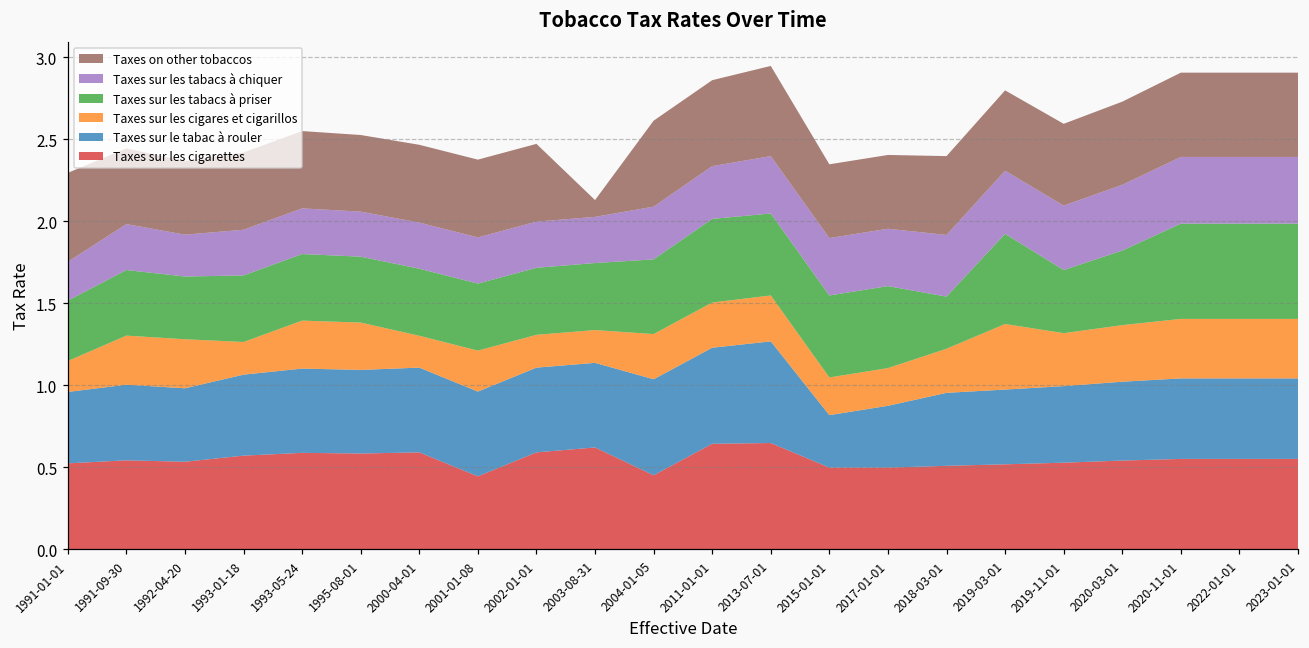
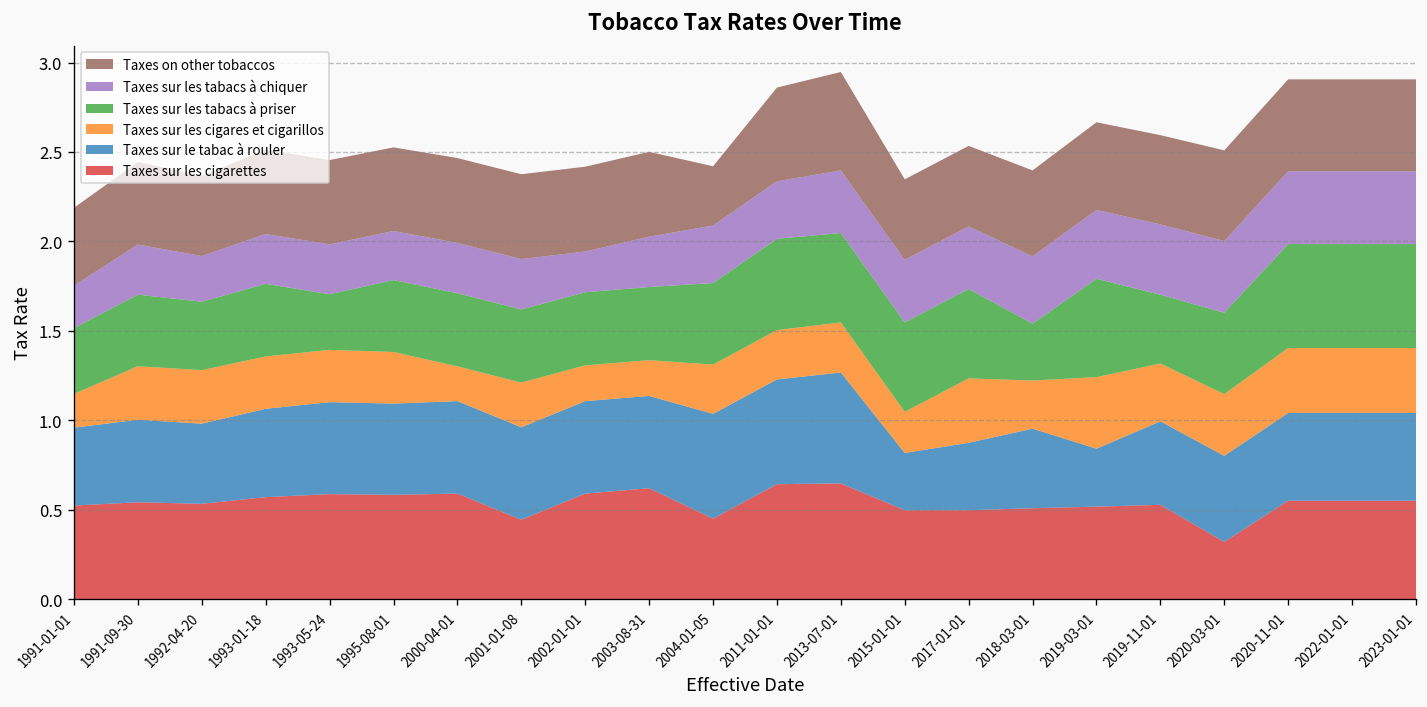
Taxes on other tobaccos, 1991-01-01: 0.54 -> 0.44
Taxes sur les cigares et cigarillos, 1993-01-18: 0.20 -> 0.29
Taxes sur les tabacs à priser, 1993-05-24: 0.41 -> 0.31
Taxes sur les tabacs à chiquer, 2002-01-01: 0.28 -> 0.23
Taxes on other tobaccos, 2003-08-31: 0.10 -> 0.47
Taxes on other tobaccos, 2004-01-05: 0.52 -> 0.33
Taxes sur les cigares et cigarillos, 2017-01-01: 0.23 -> 0.36
Taxes sur le tabac à rouler, 2019-03-01: 0.46 -> 0.32
Taxes sur les cigarettes, 2020-03-01: 0.54 -> 0.32
